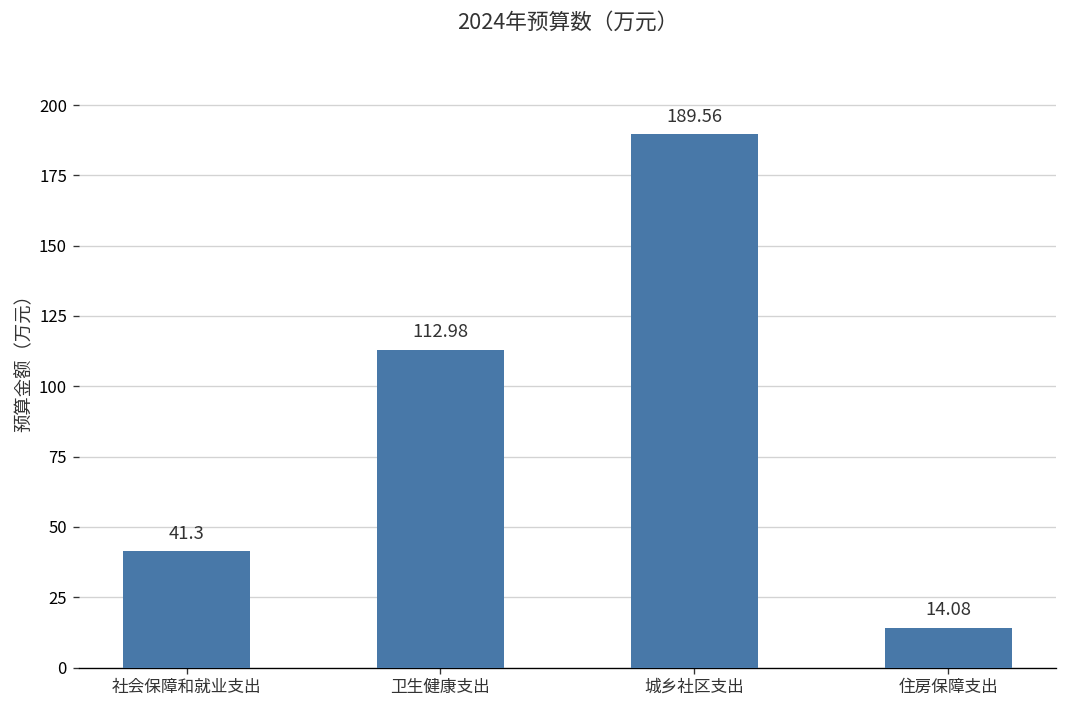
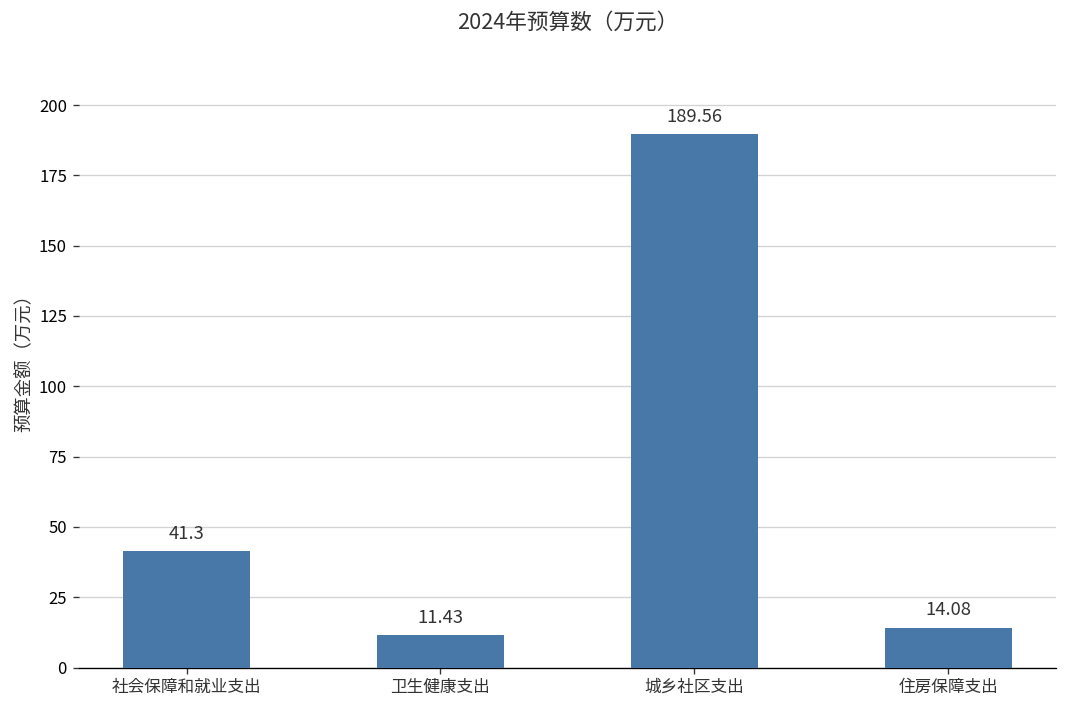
卫生健康支出: 112.98 -> 11.43
